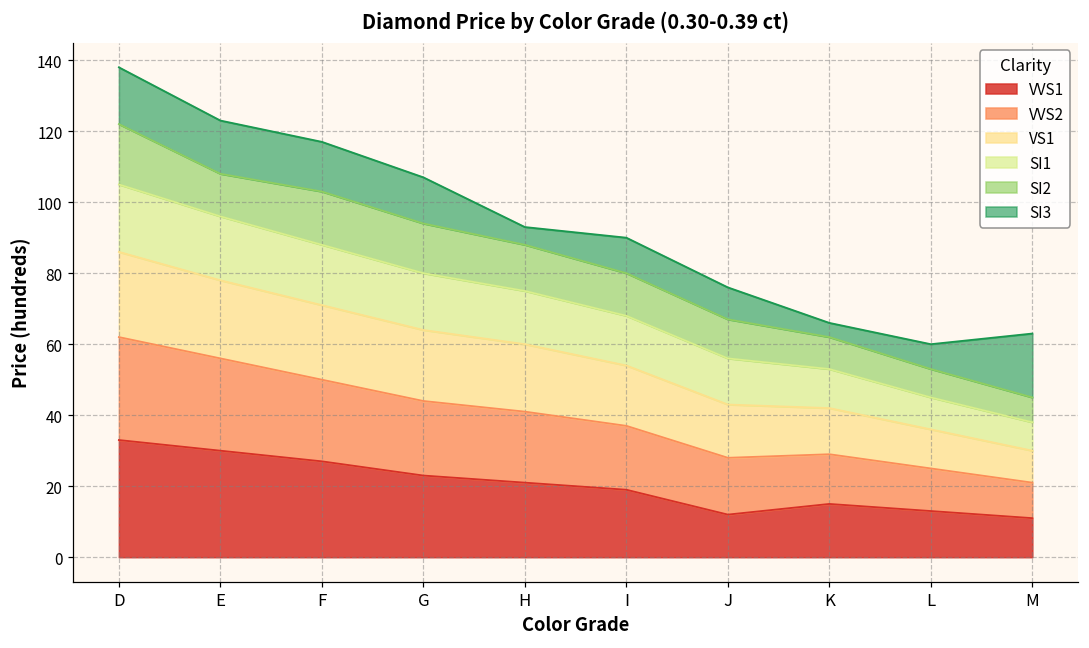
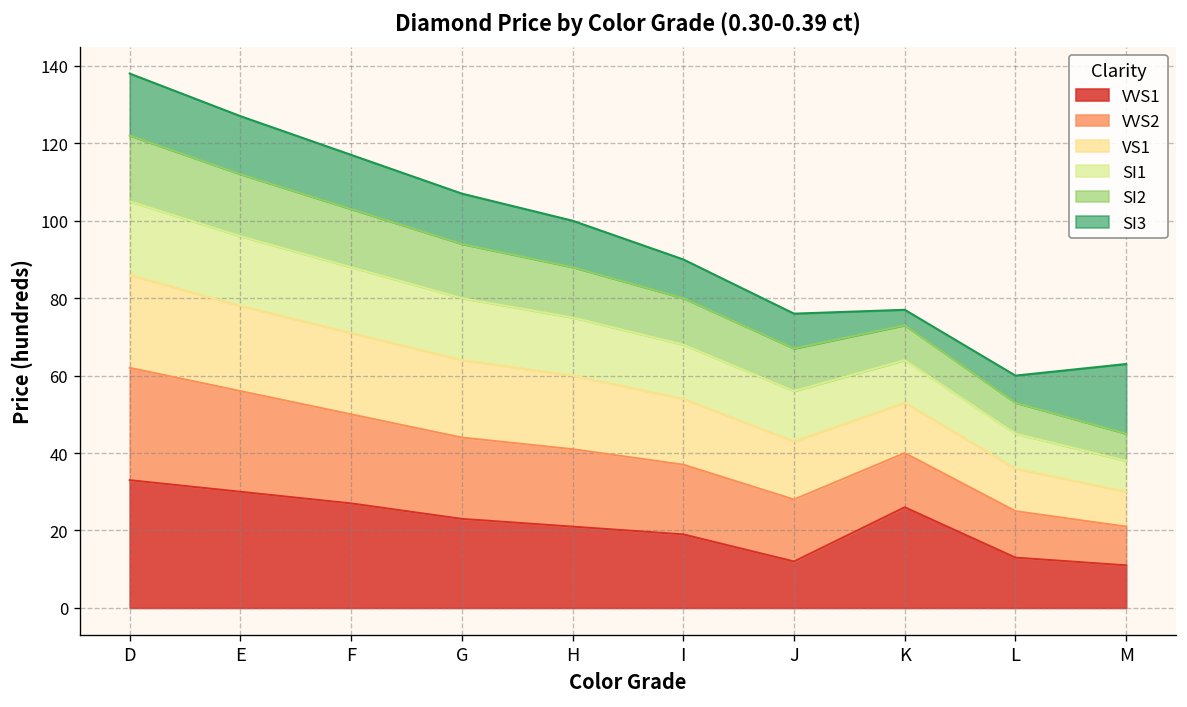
SI2, E: 12 -> 16
SI3, H: 5 -> 12
VVS1, K: 15 -> 26
